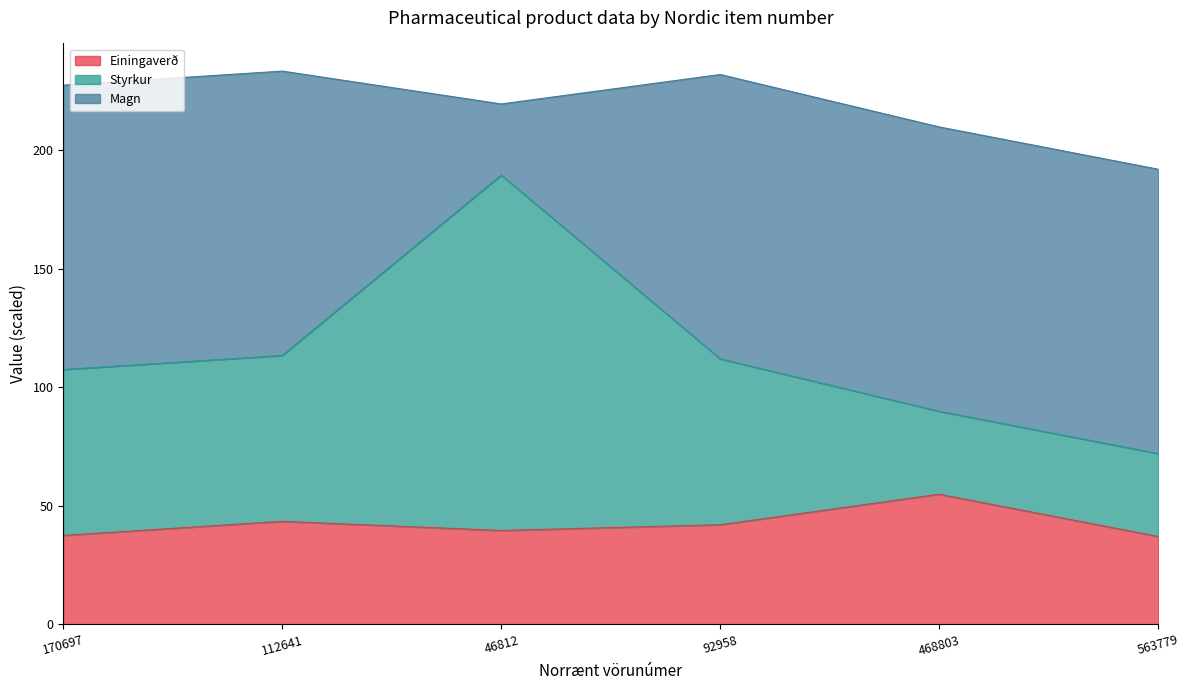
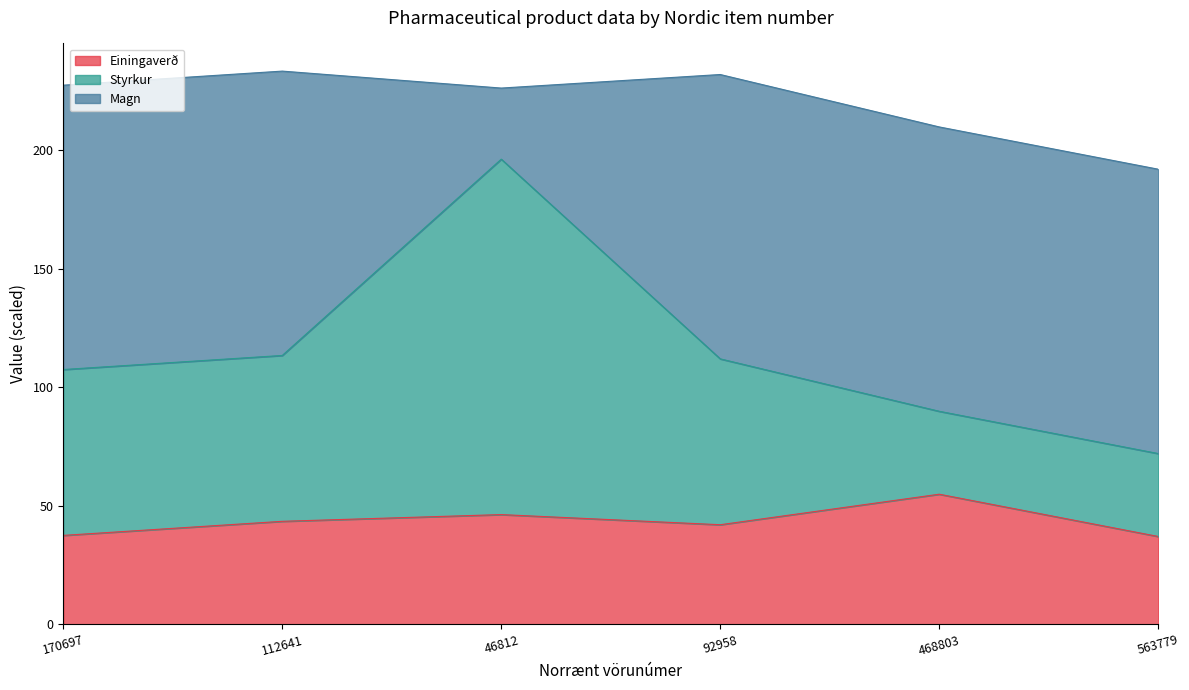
Einingaverð, 46812: 40 -> 46
